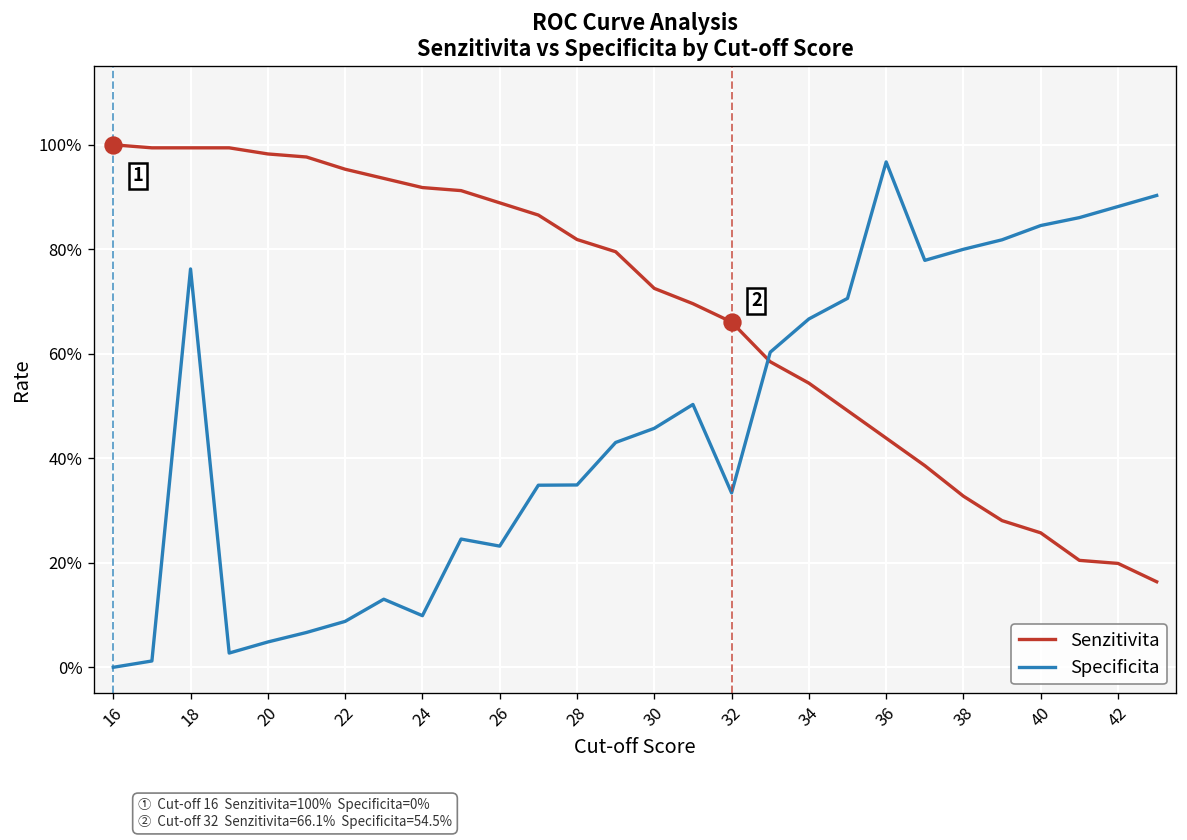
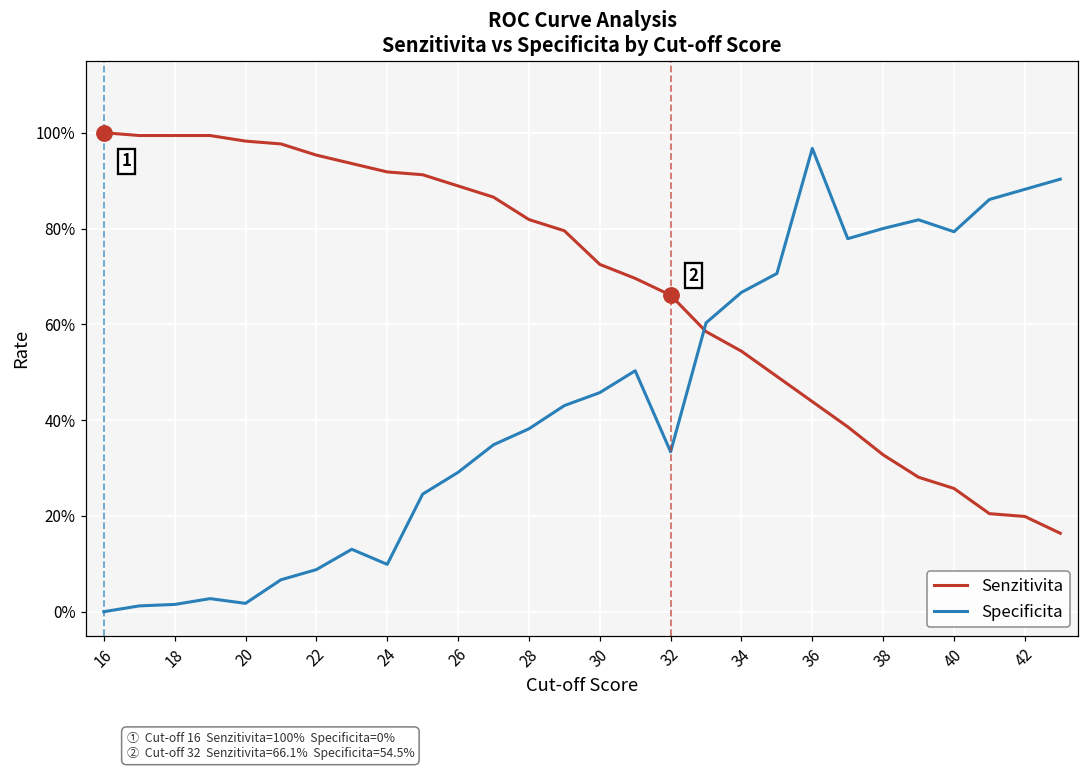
Specificita, 18: 76% -> 2%
Specificita, 20: 5% -> 2%
Specificita, 26: 23% -> 29%
Specificita, 28: 35% -> 38%
Specificita, 40: 85% -> 79%
